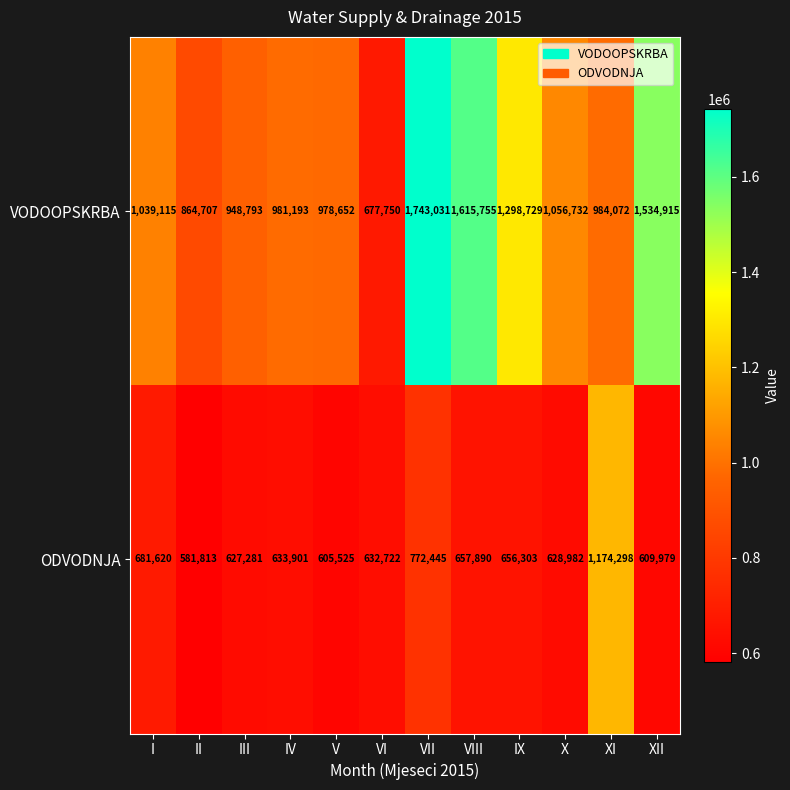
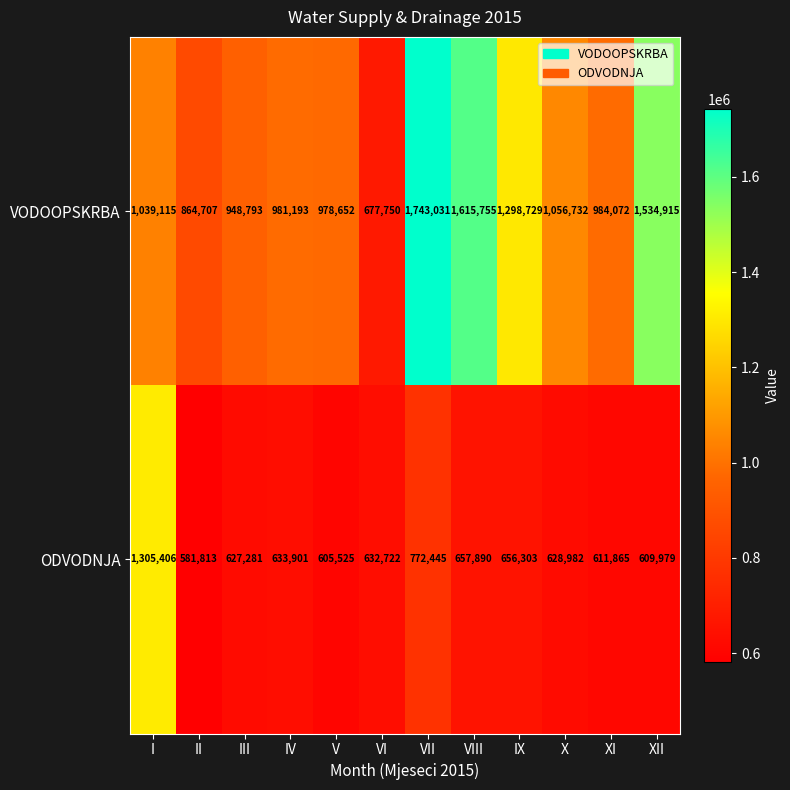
ODVODNJA, I: 681,620 -> 1,305,406
ODVODNJA, XI: 1,174,298 -> 611,865
